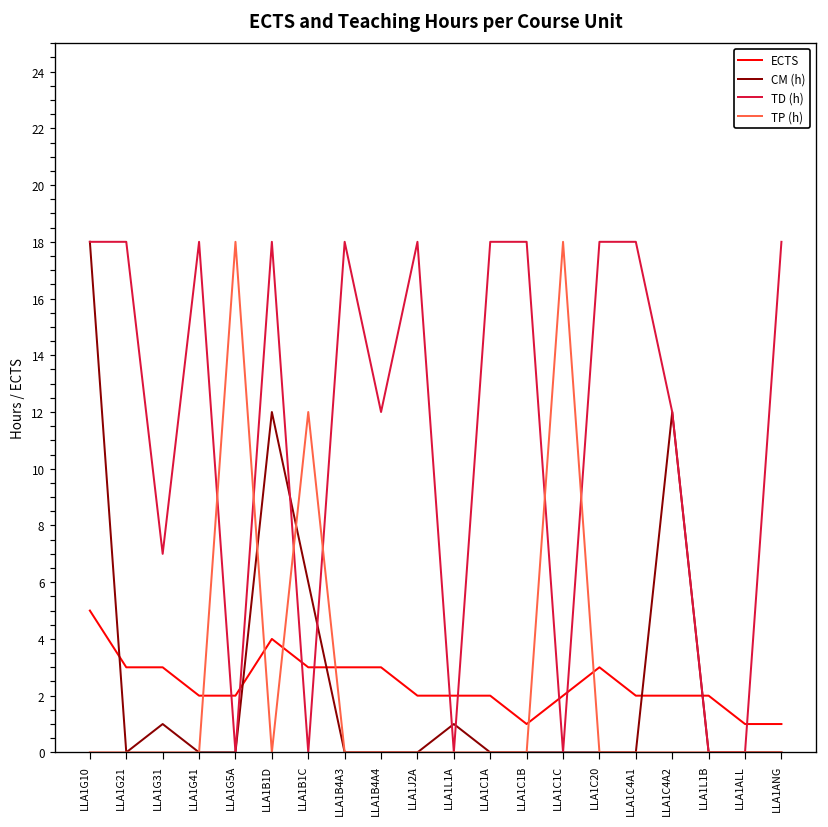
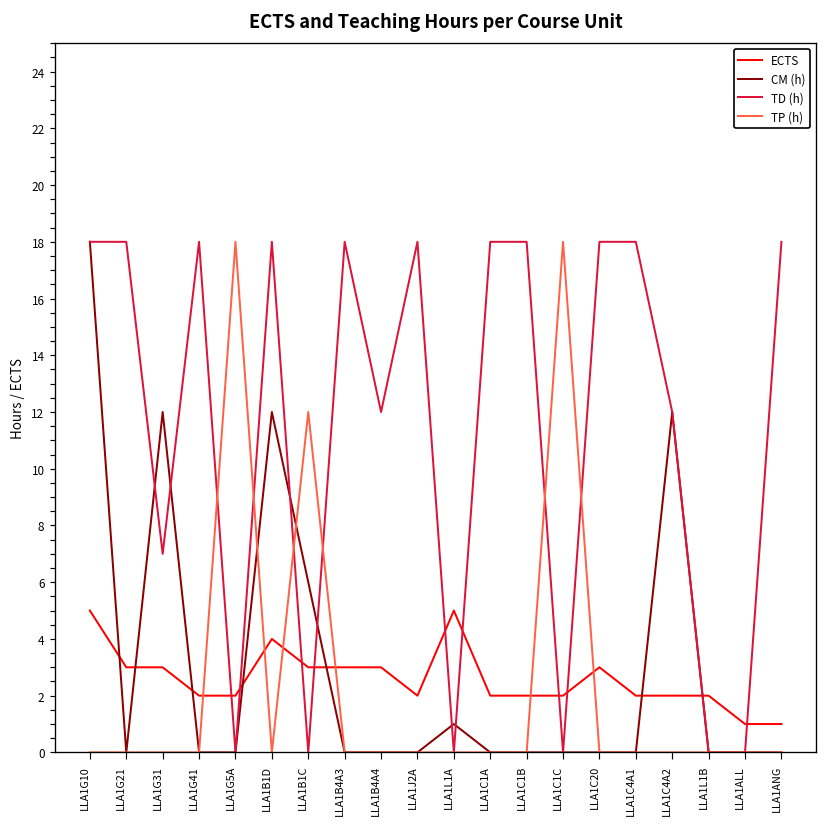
CM (h), LLA1G31: 1 -> 12
ECTS, LLA1L1A: 2 -> 5
ECTS, LLA1C1B: 1 -> 2
